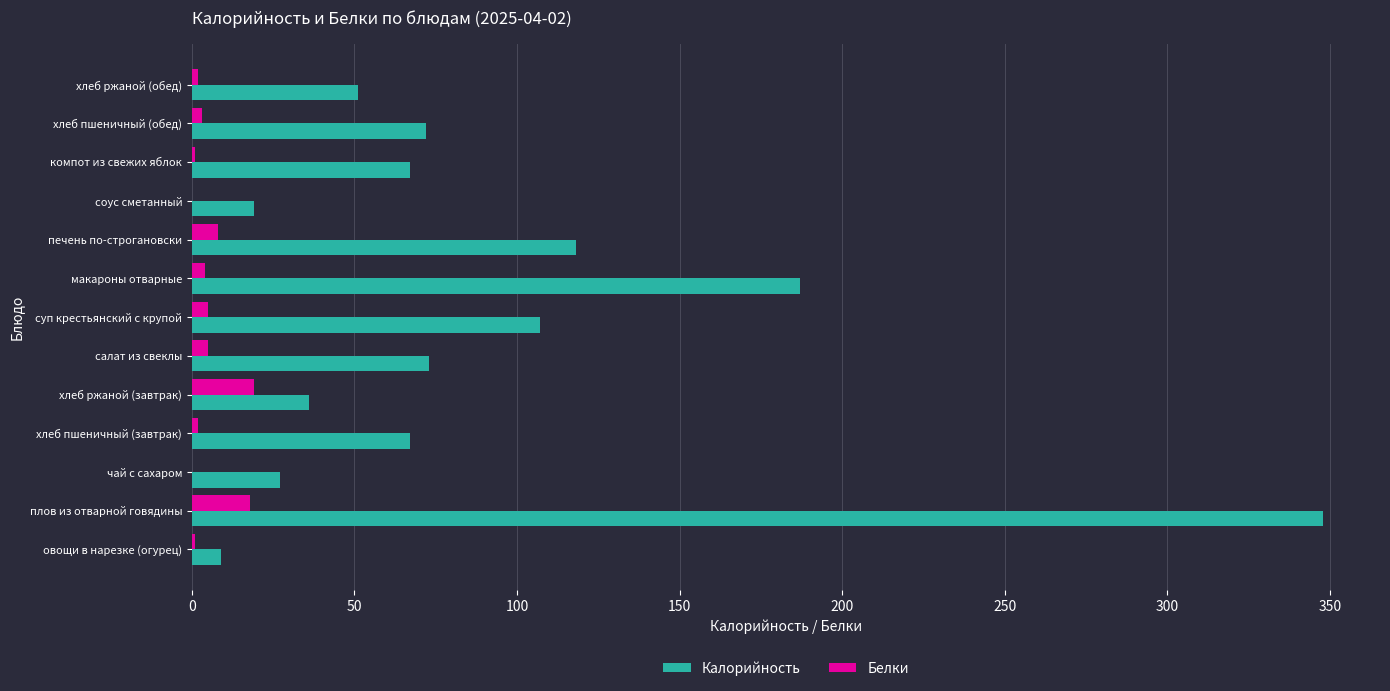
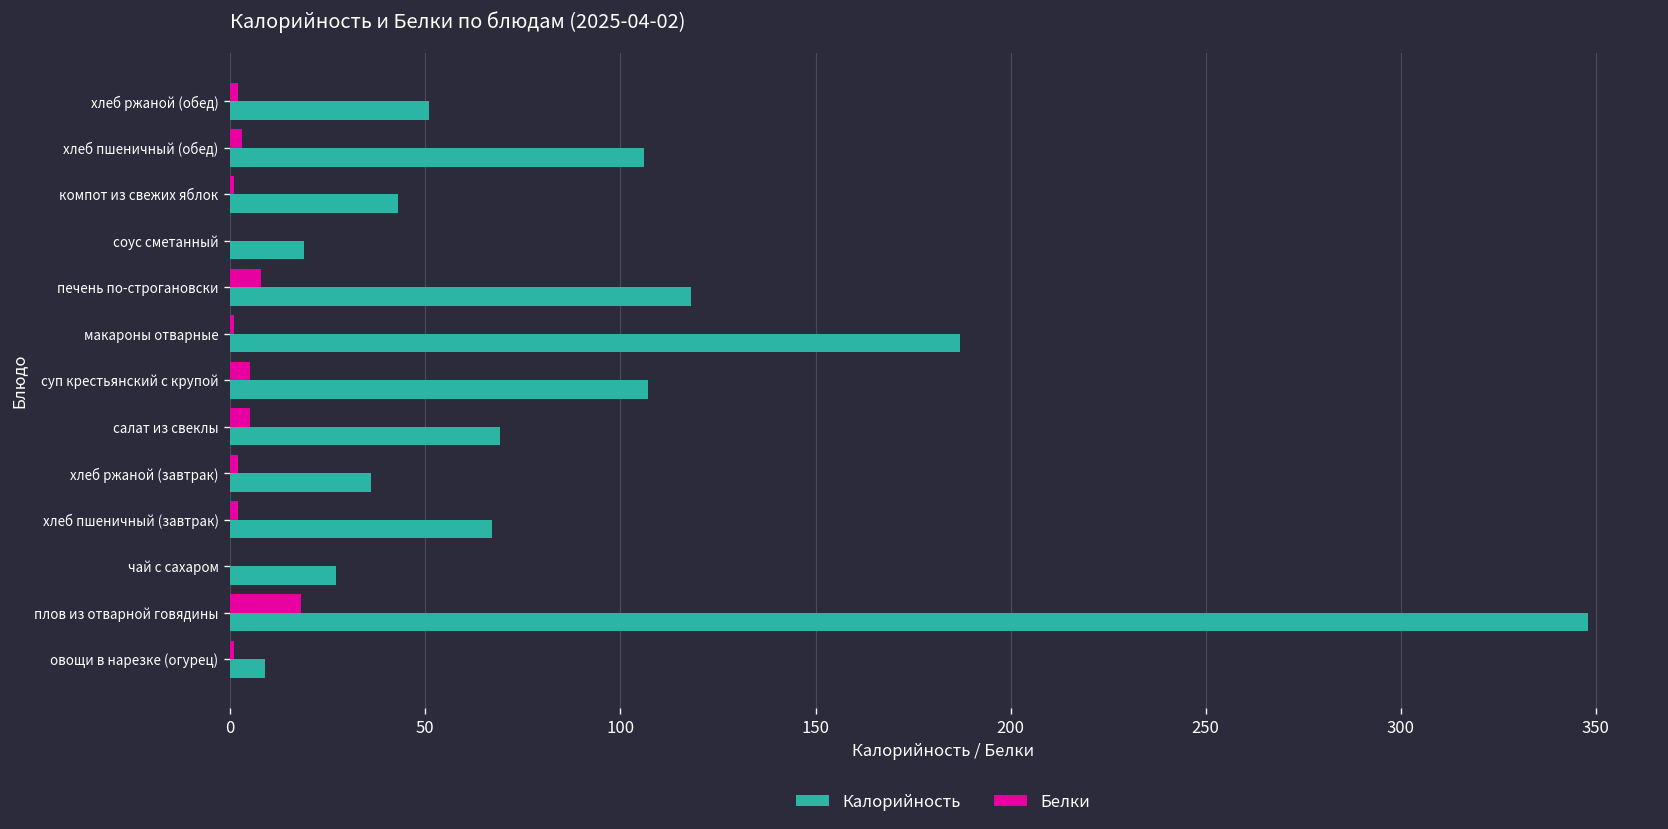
Калорийность, хлеб пшеничный (обед): 72 -> 106
Калорийность, компот из свежих яблок: 67 -> 43
Белки, макароны отварные: 4 -> 1
Калорийность, салат из свеклы: 73 -> 69
Белки, хлеб ржаной (завтрак): 19 -> 2
